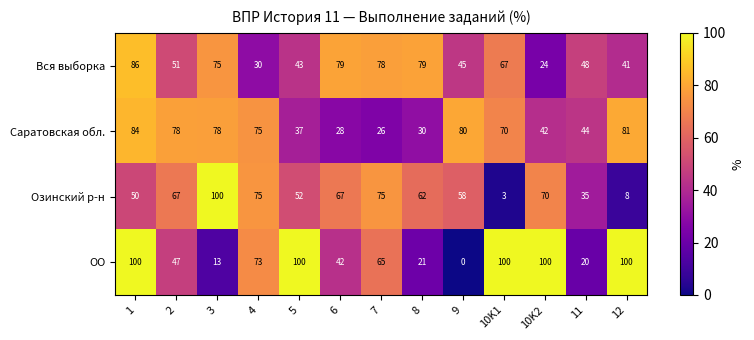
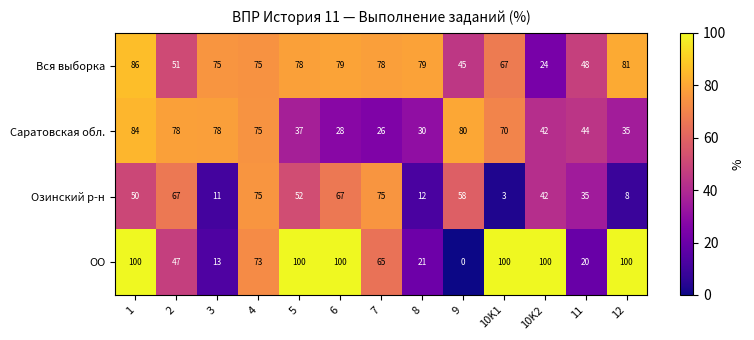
Вся выборка, 4: 30 -> 75
Вся выборка, 5: 43 -> 78
Вся выборка, 12: 41 -> 81
Саратовская обл., 12: 81 -> 35
Озинский р-н, 3: 100 -> 11
Озинский р-н, 8: 62 -> 12
Озинский р-н, 10K2: 70 -> 42
ОО, 6: 42 -> 100
